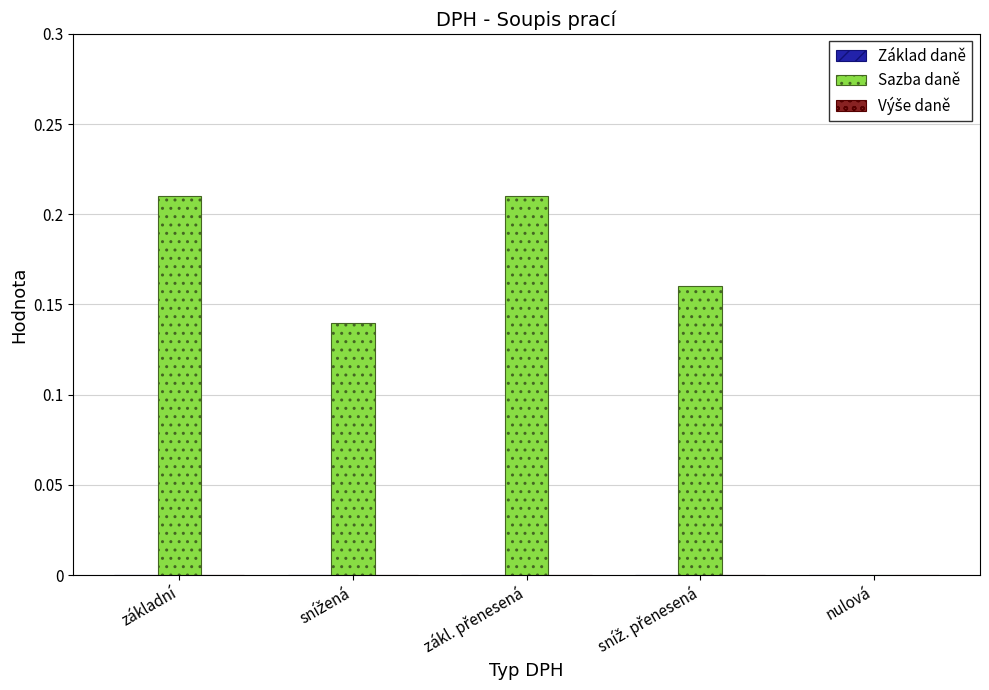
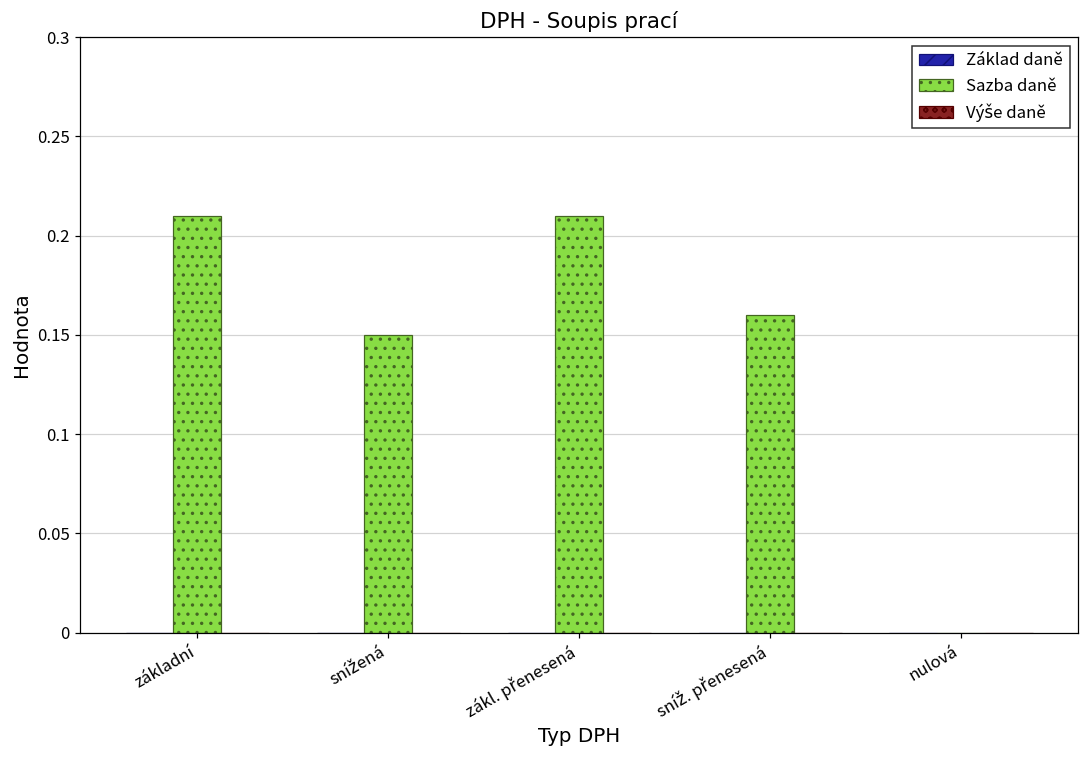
Sazba daně, snížená: 0.14 -> 0.15
